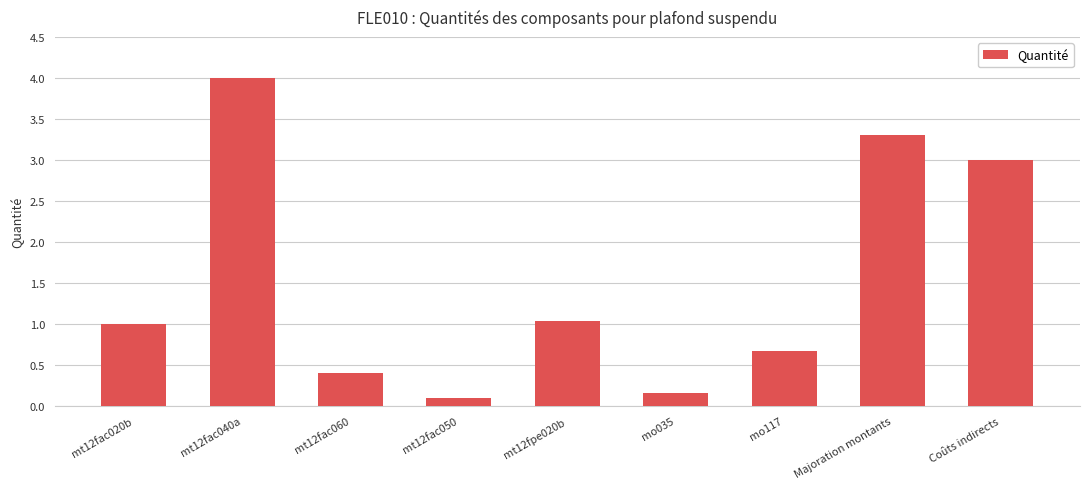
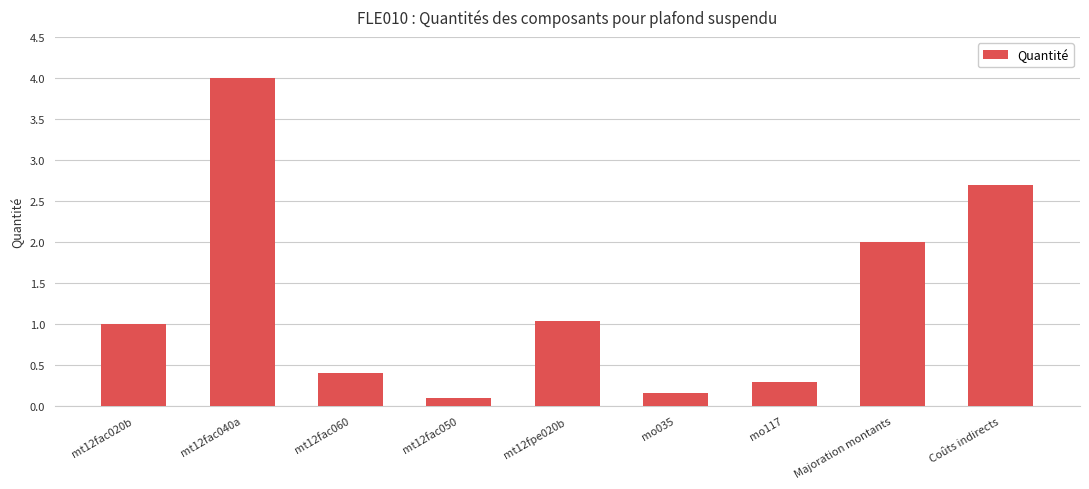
mo117: 0.7 -> 0.3
Majoration montants: 3.3 -> 2.0
Coûts indirects: 3.0 -> 2.7
